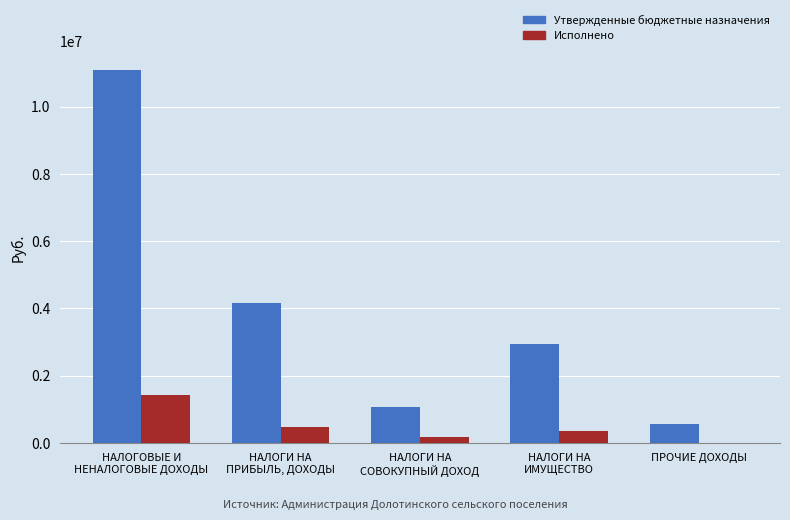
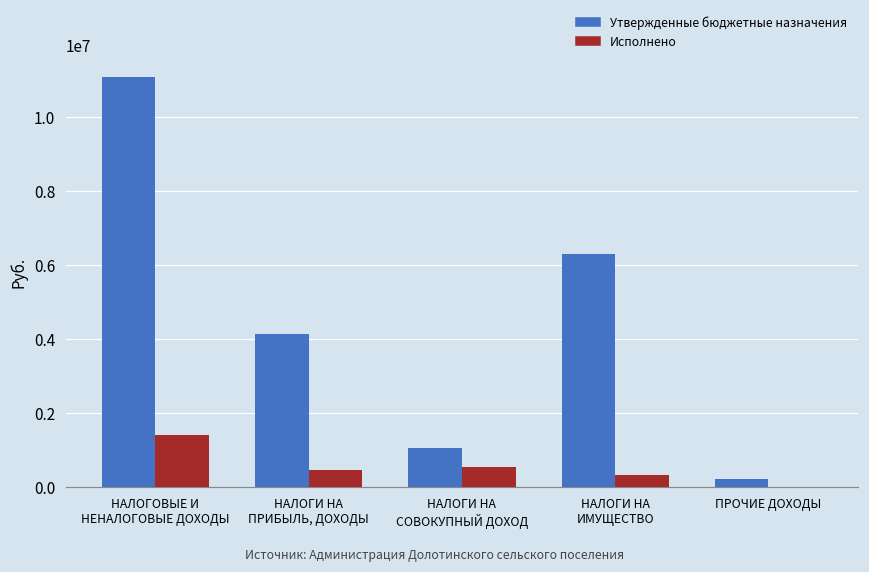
Исполнено, НАЛОГИ НА СОВОКУПНЫЙ ДОХОД: 200000 -> 500000
Утвержденные бюджетные назначения, НАЛОГИ НА ИМУЩЕСТВО: 2900000 -> 6300000
Утвержденные бюджетные назначения, ПРОЧИЕ ДОХОДЫ: 500000 -> 200000
